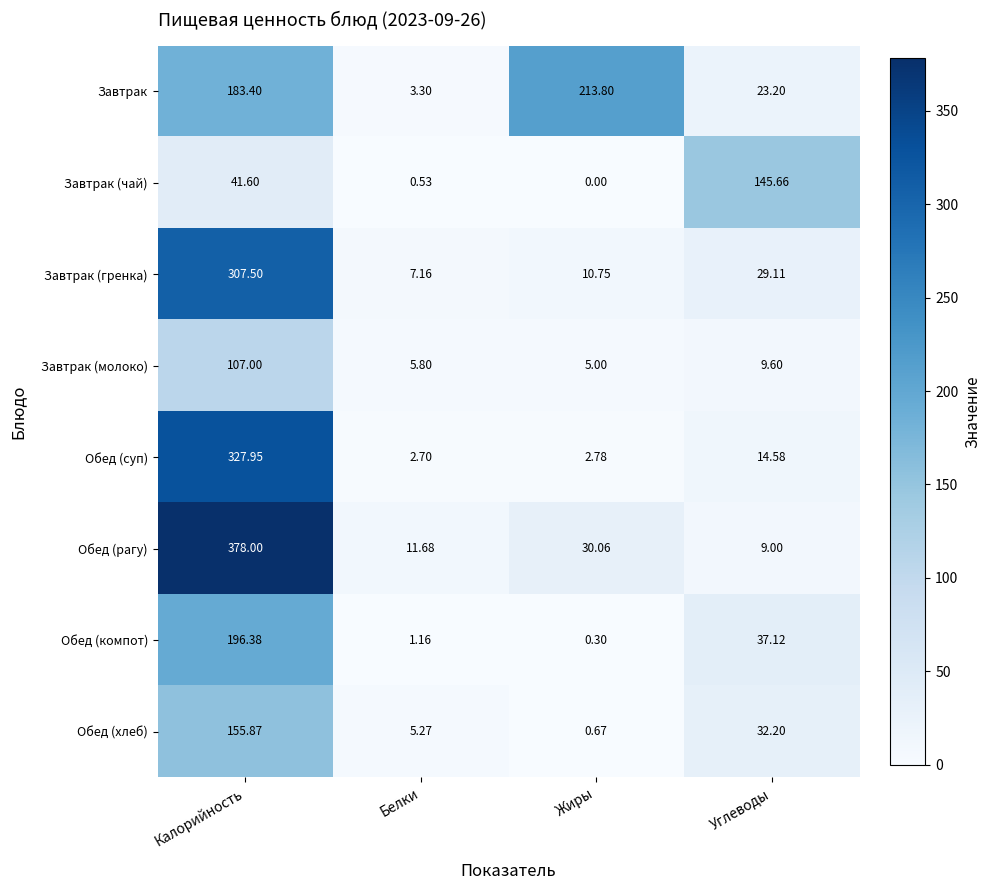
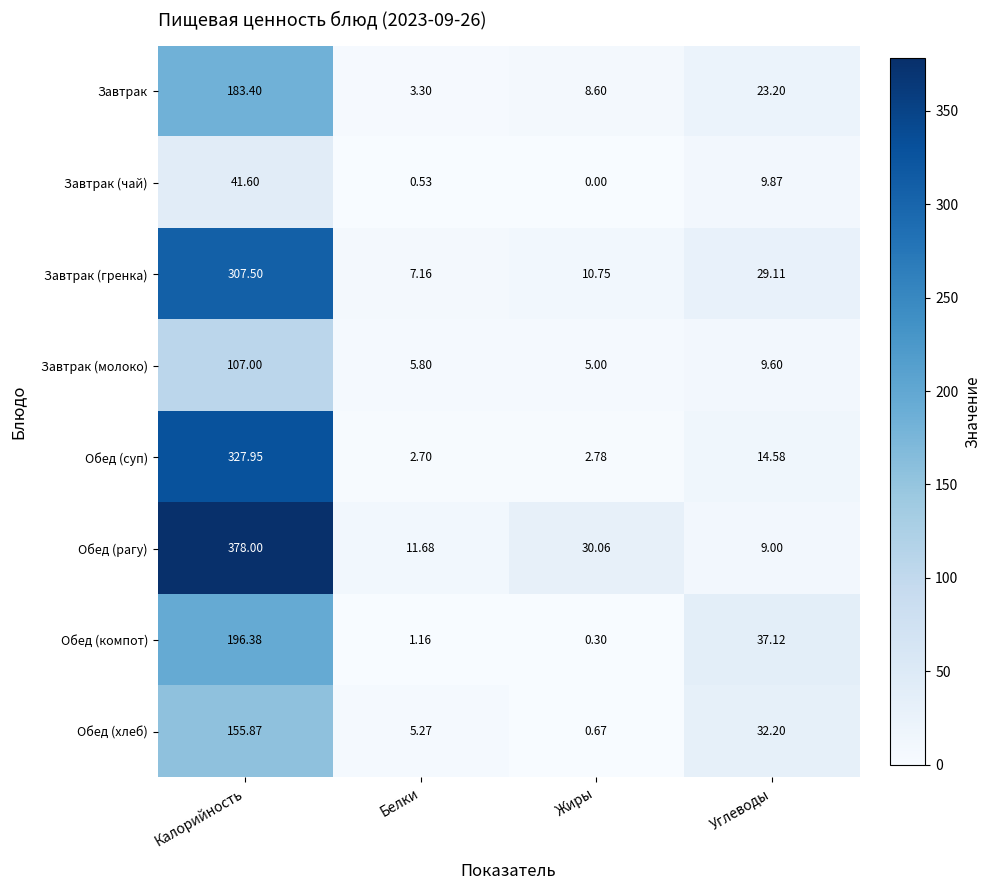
Завтрак, Жиры: 213.80 -> 8.60
Завтрак (чай), Углеводы: 145.66 -> 9.87
